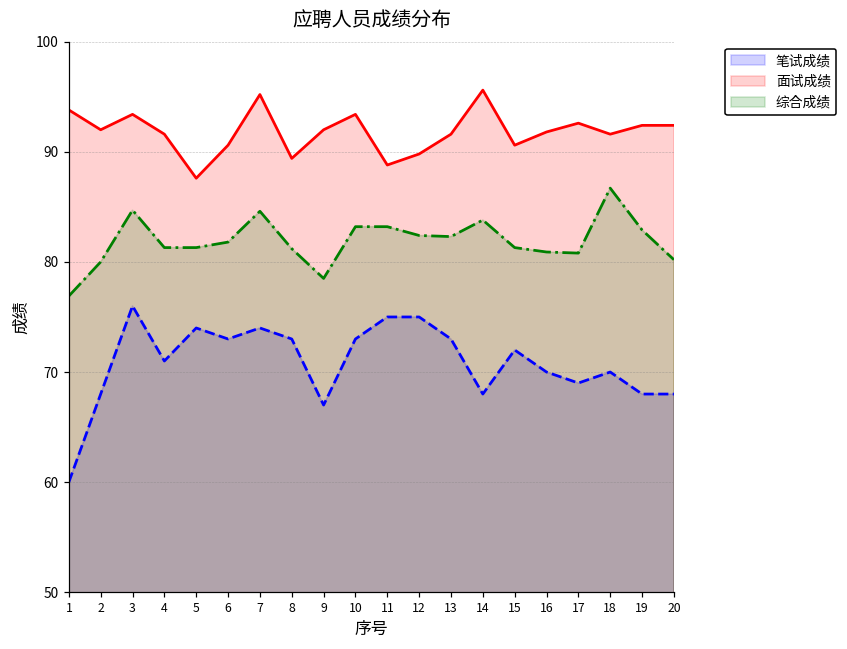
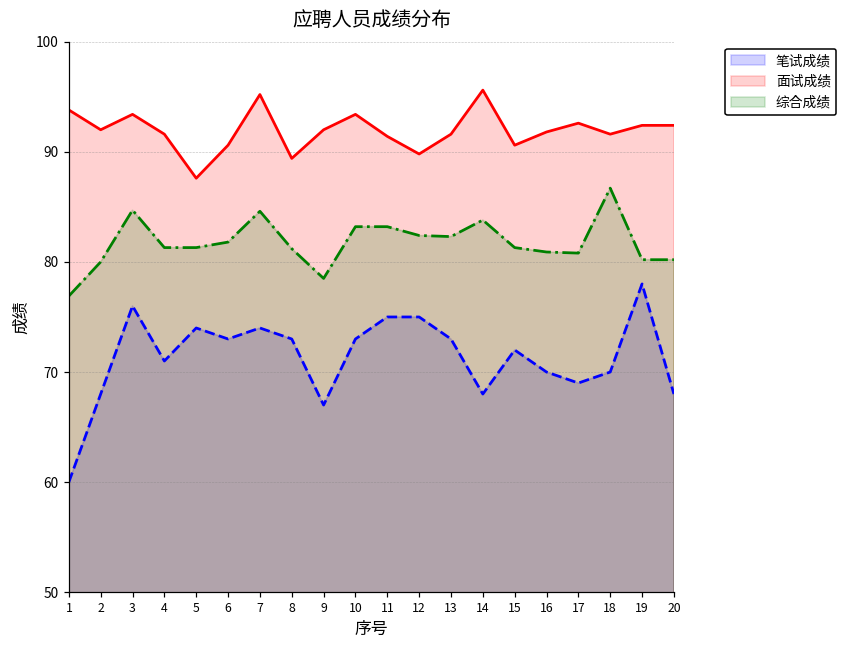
面试成绩, 11: 88.8 -> 91.4
笔试成绩, 19: 68 -> 78
综合成绩, 19: 82.9 -> 80.2
